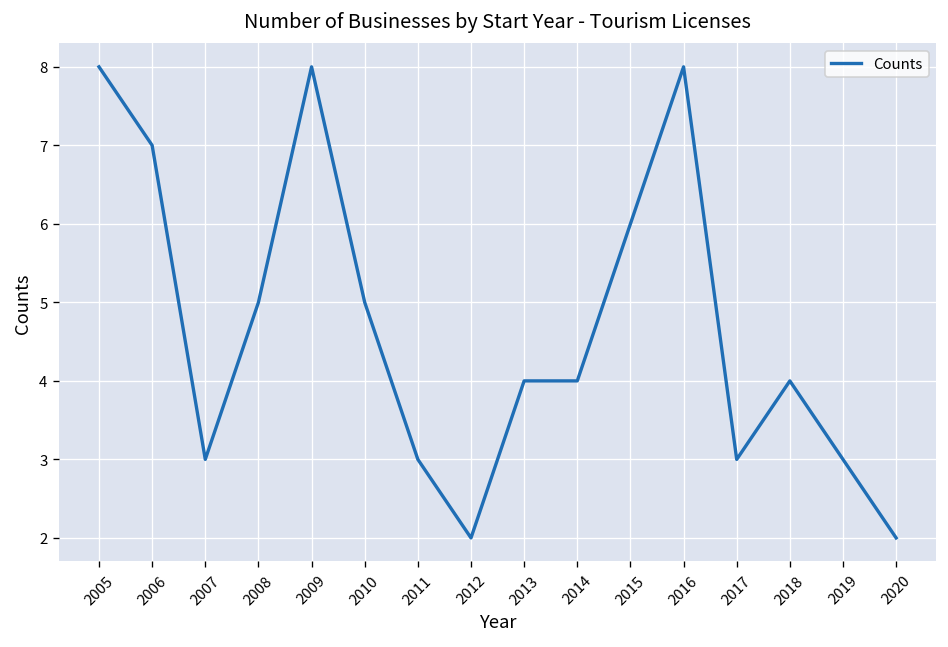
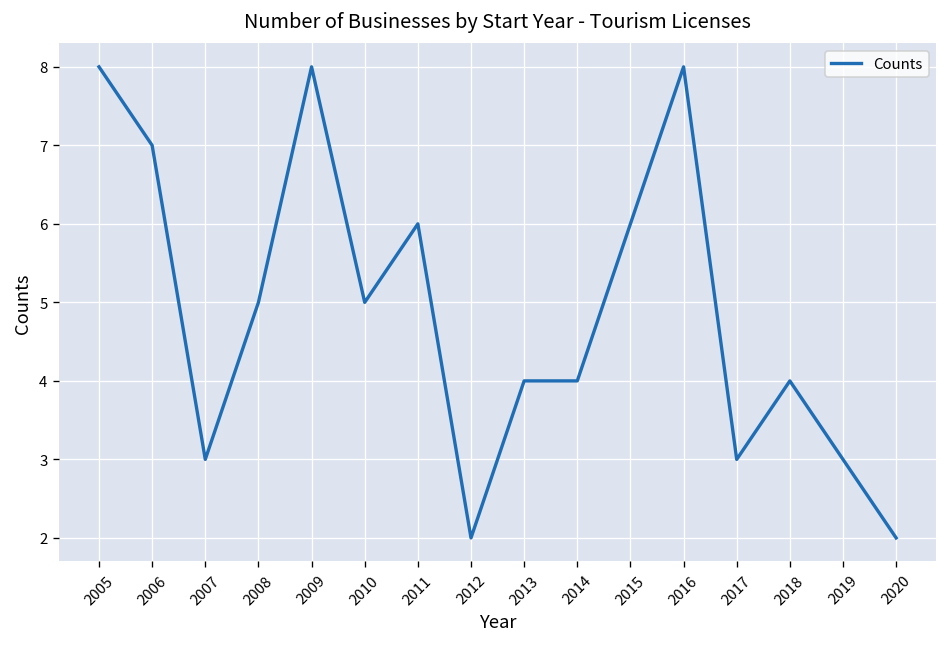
2011: 3 -> 6
